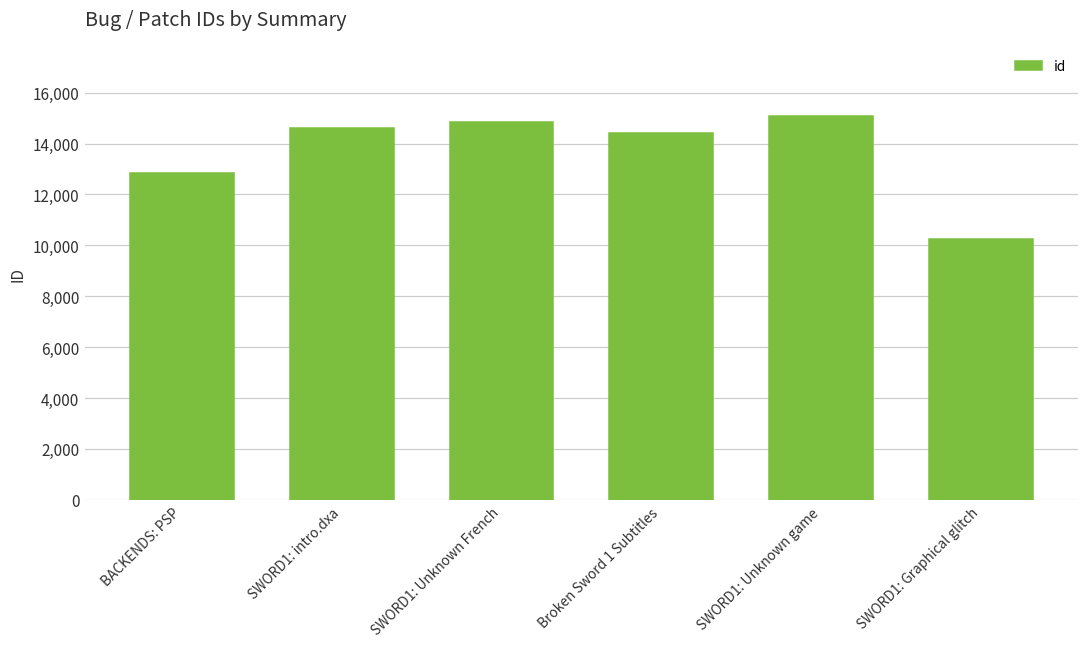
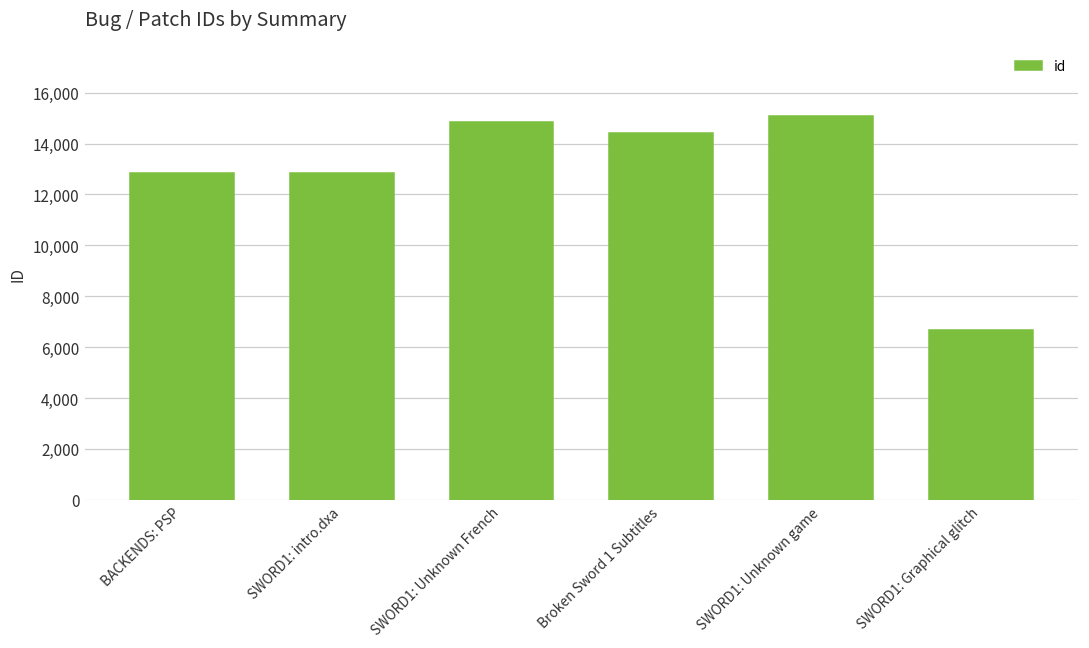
SWORD1: intro.dxa: 14,600 -> 12,800
SWORD1: Graphical glitch: 10,200 -> 6,700
